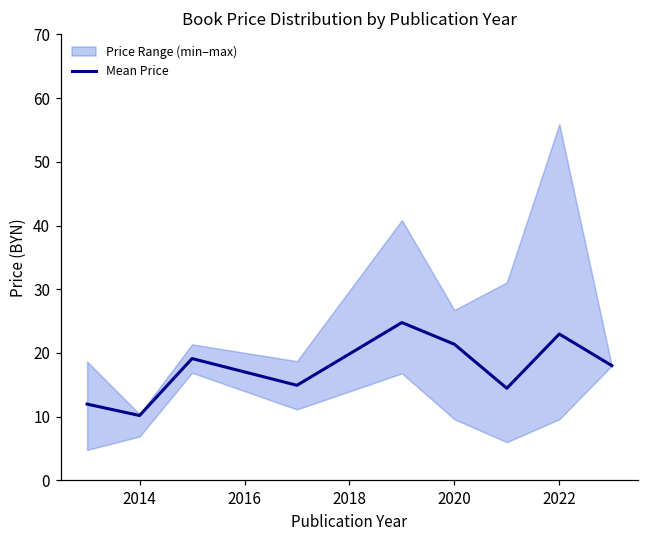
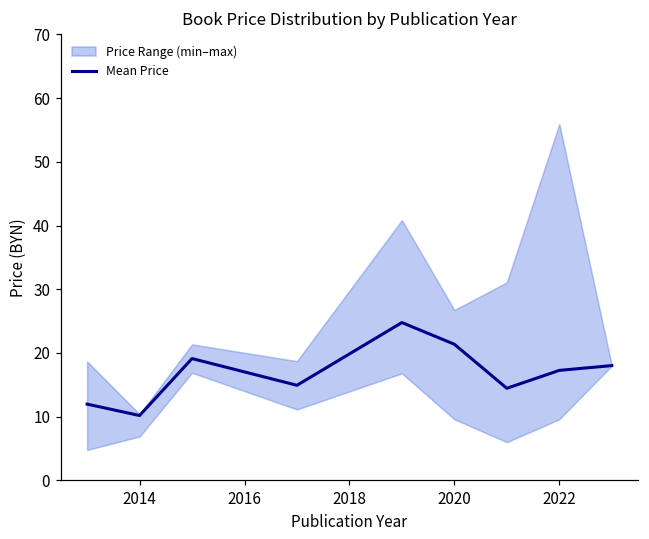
Mean Price, 2022: 23 -> 17
